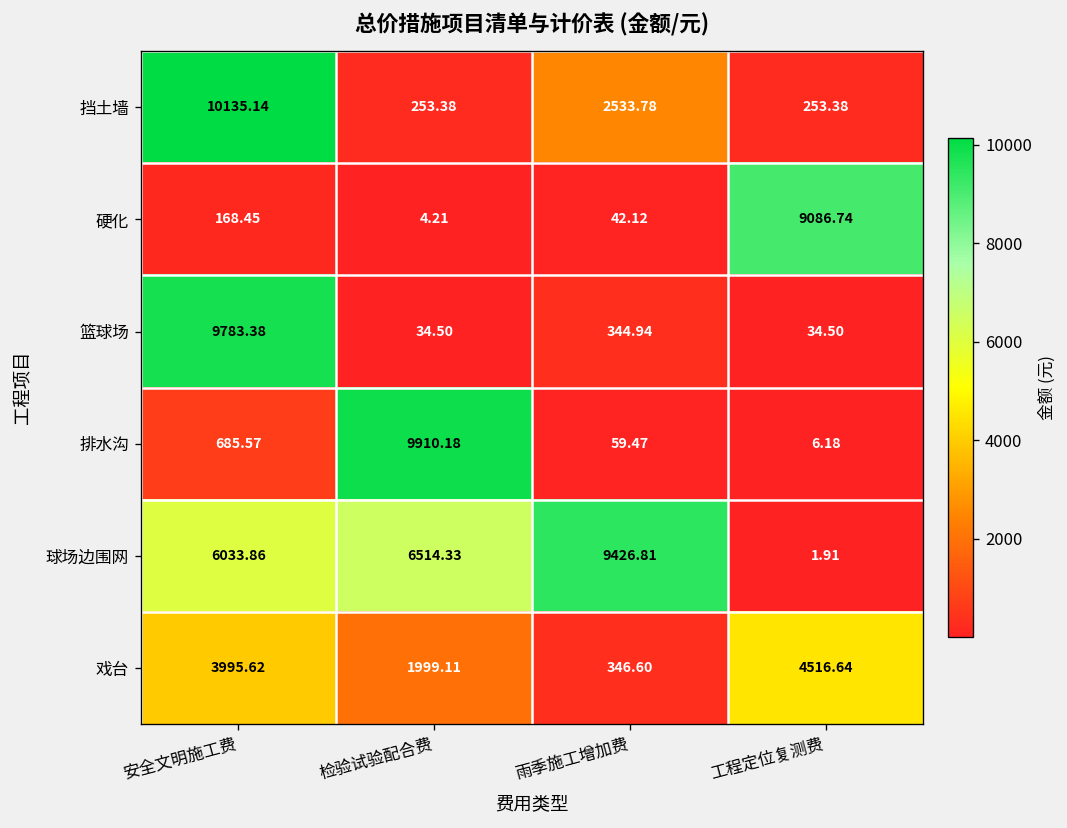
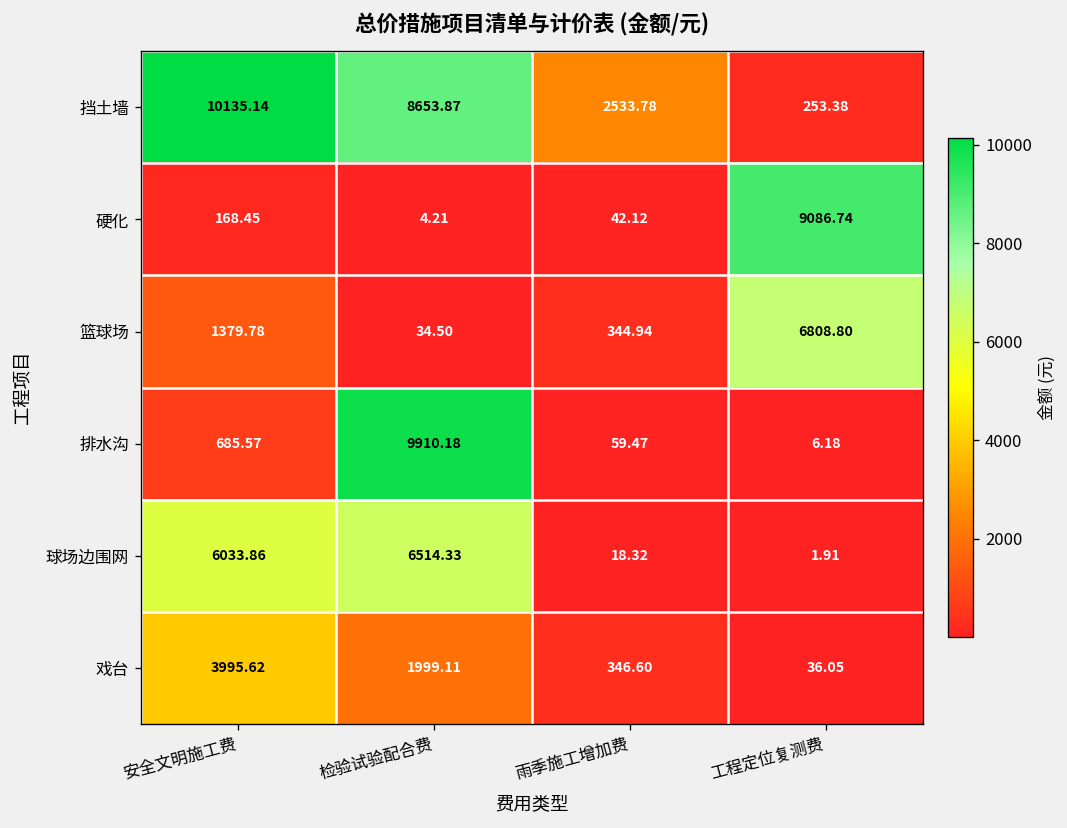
挡土墙, 检验试验配合费: 253.38 -> 8653.87
篮球场, 安全文明施工费: 9783.38 -> 1379.78
篮球场, 工程定位复测费: 34.50 -> 6808.80
球场边围网, 雨季施工增加费: 9426.81 -> 18.32
戏台, 工程定位复测费: 4516.64 -> 36.05
